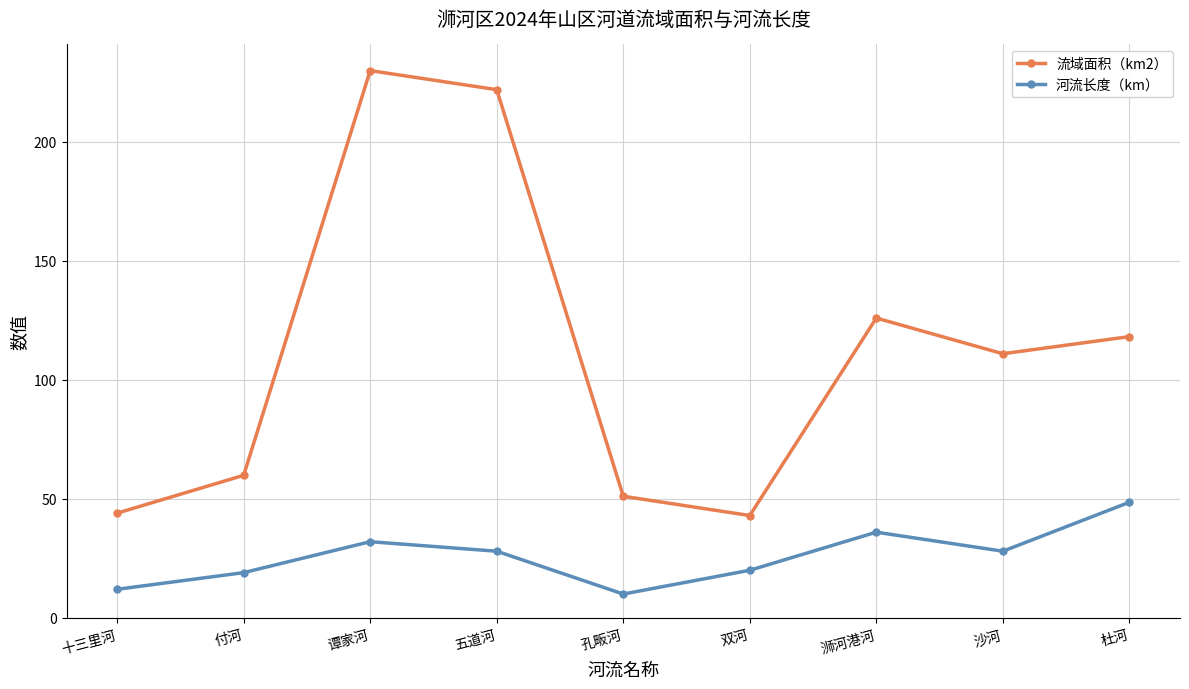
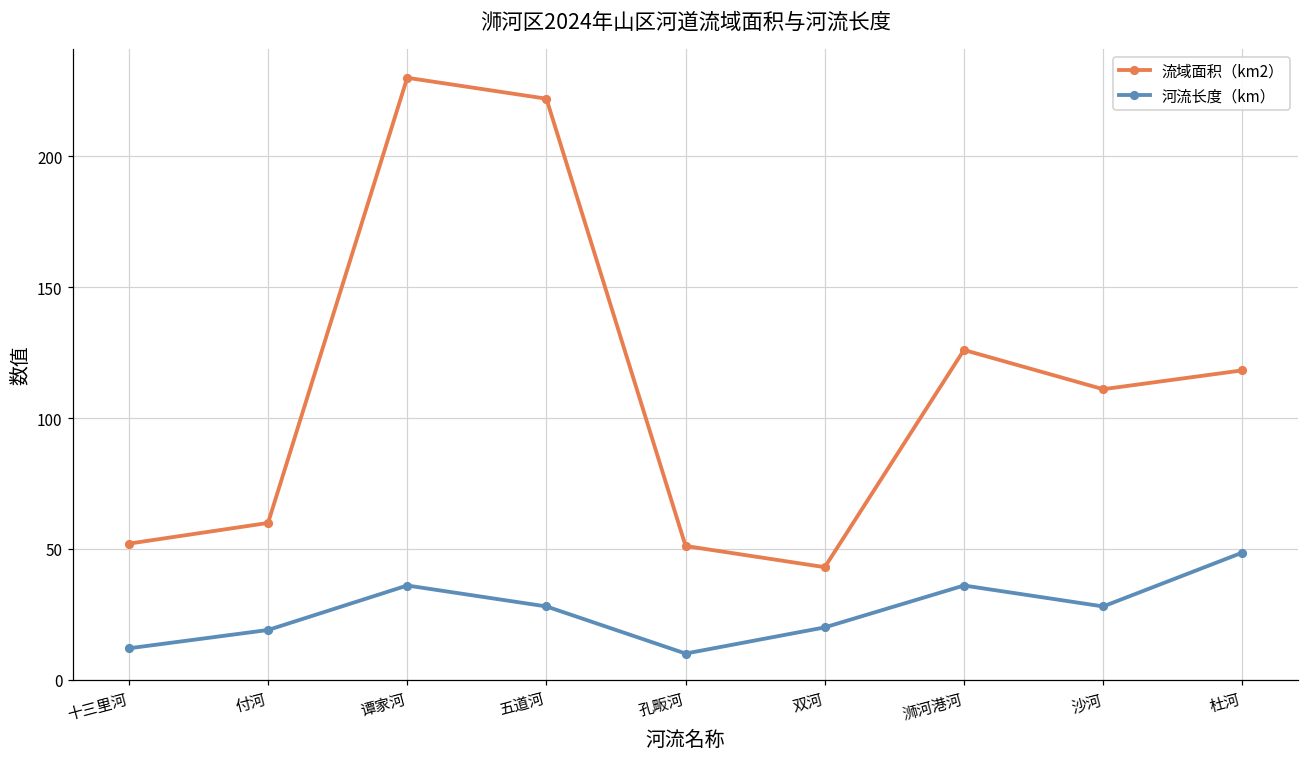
流域面积（km2）, 十三里河: 44 -> 52
河流长度（km）, 谭家河: 32 -> 36
